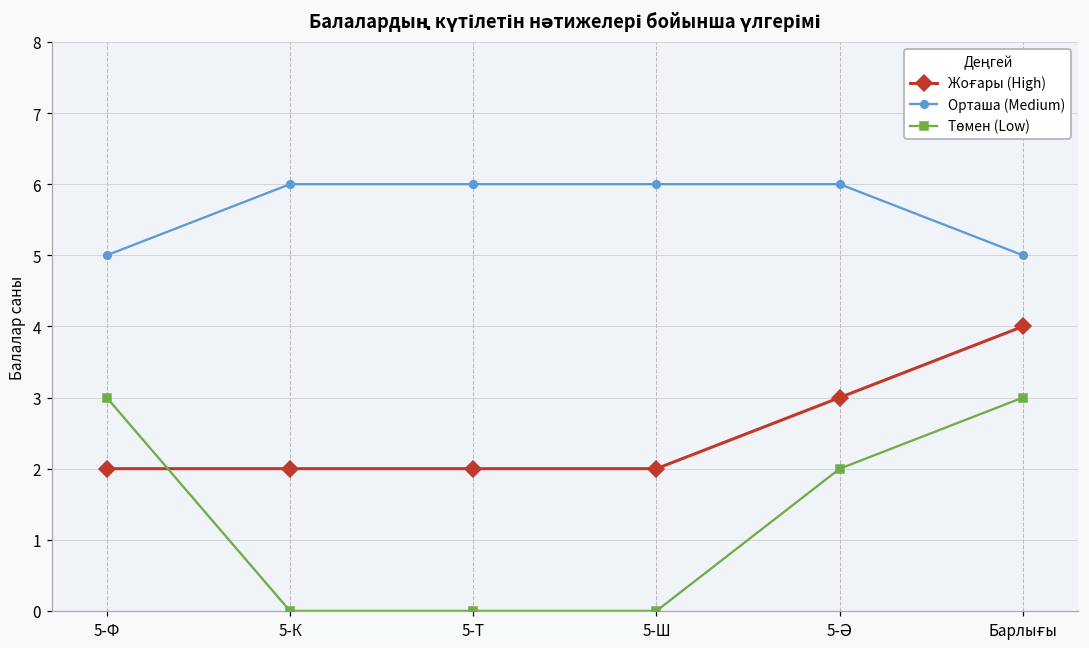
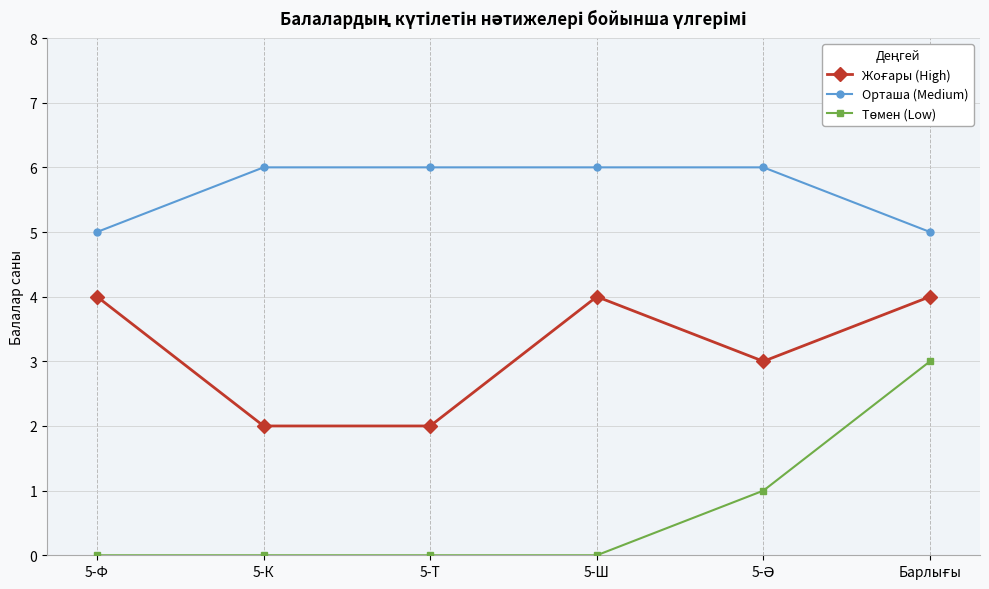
Жоғары (High), 5-Ф: 2 -> 4
Төмен (Low), 5-Ф: 3 -> 0
Жоғары (High), 5-Ш: 2 -> 4
Төмен (Low), 5-Ә: 2 -> 1
